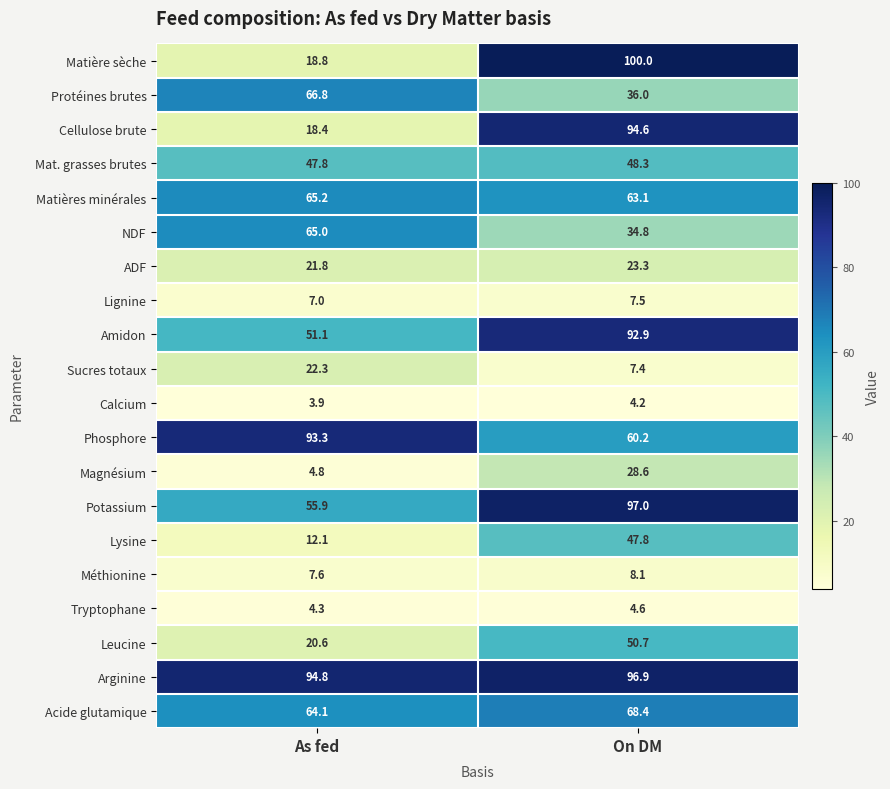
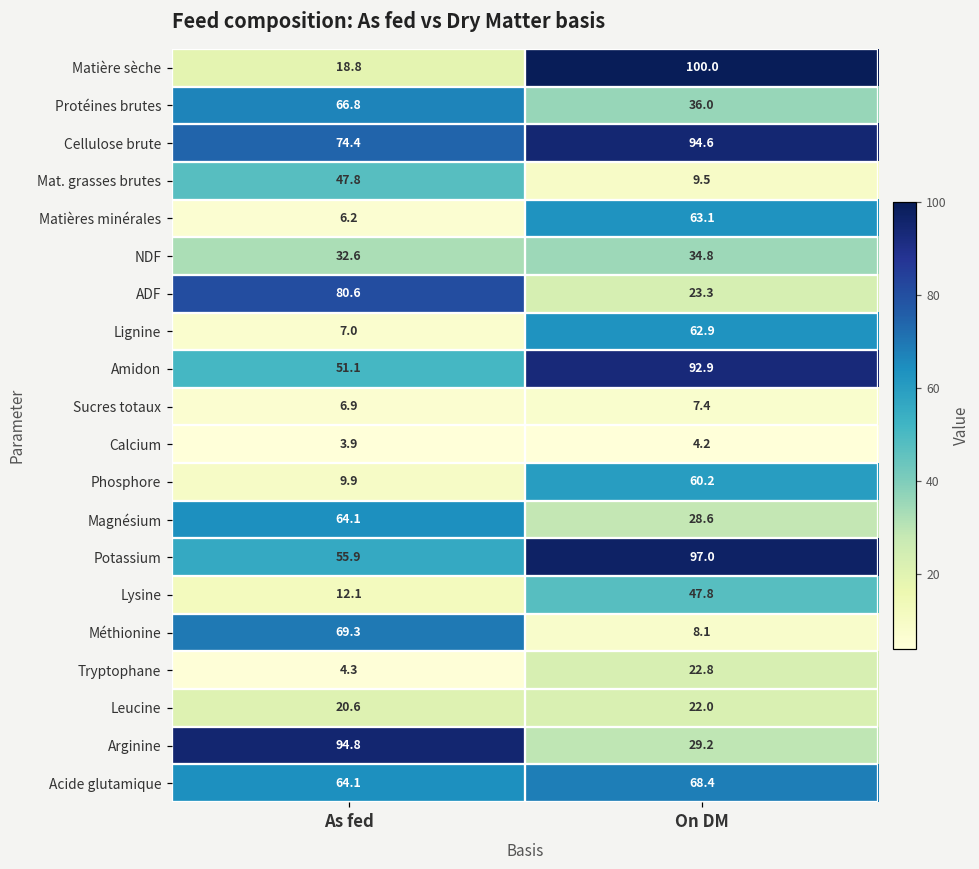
Cellulose brute, As fed: 18.4 -> 74.4
Mat. grasses brutes, On DM: 48.3 -> 9.5
Matières minérales, As fed: 65.2 -> 6.2
NDF, As fed: 65.0 -> 32.6
ADF, As fed: 21.8 -> 80.6
Lignine, On DM: 7.5 -> 62.9
Sucres totaux, As fed: 22.3 -> 6.9
Phosphore, As fed: 93.3 -> 9.9
Magnésium, As fed: 4.8 -> 64.1
Méthionine, As fed: 7.6 -> 69.3
Tryptophane, On DM: 4.6 -> 22.8
Leucine, On DM: 50.7 -> 22.0
Arginine, On DM: 96.9 -> 29.2
